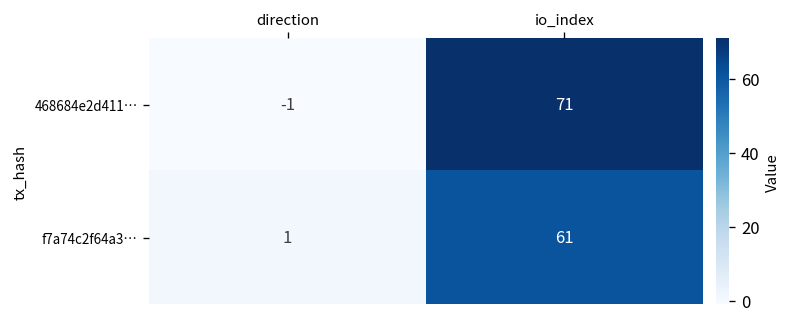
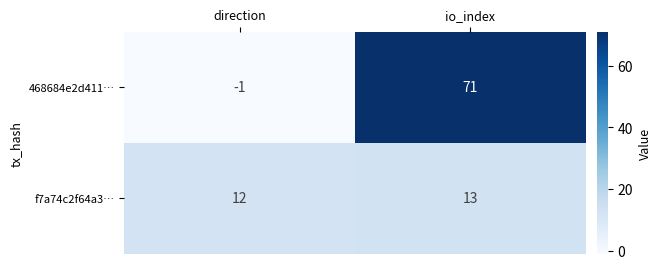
f7a74c2f64a3…, direction: 1 -> 12
f7a74c2f64a3…, io_index: 61 -> 13
